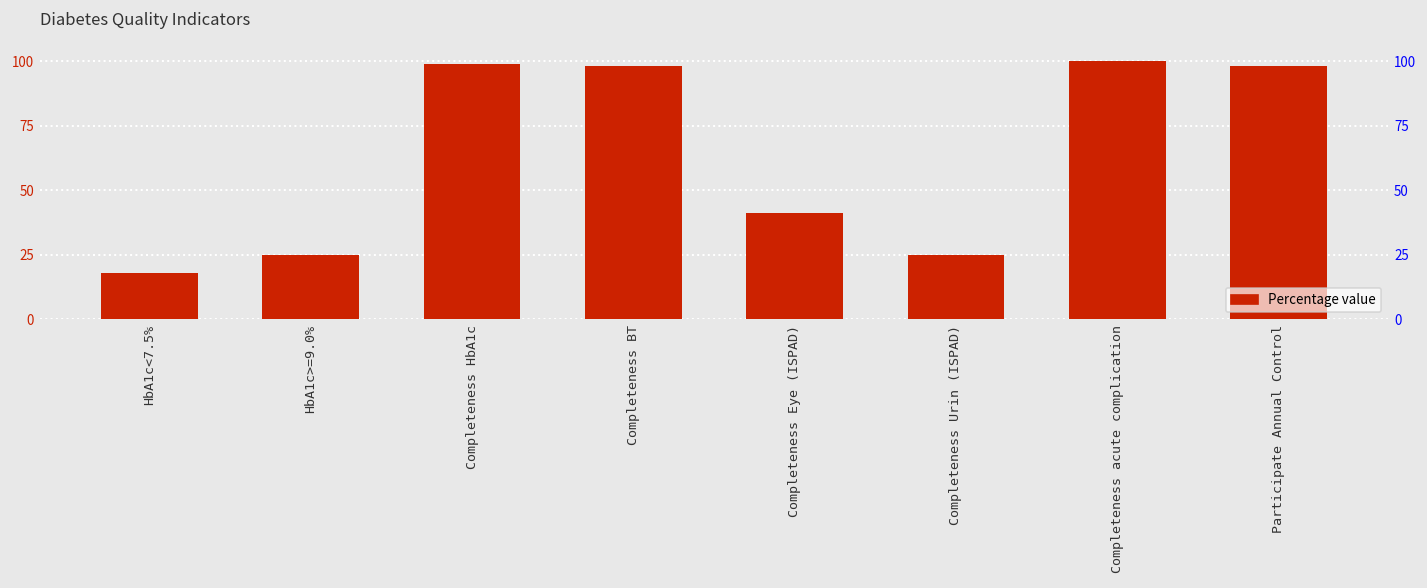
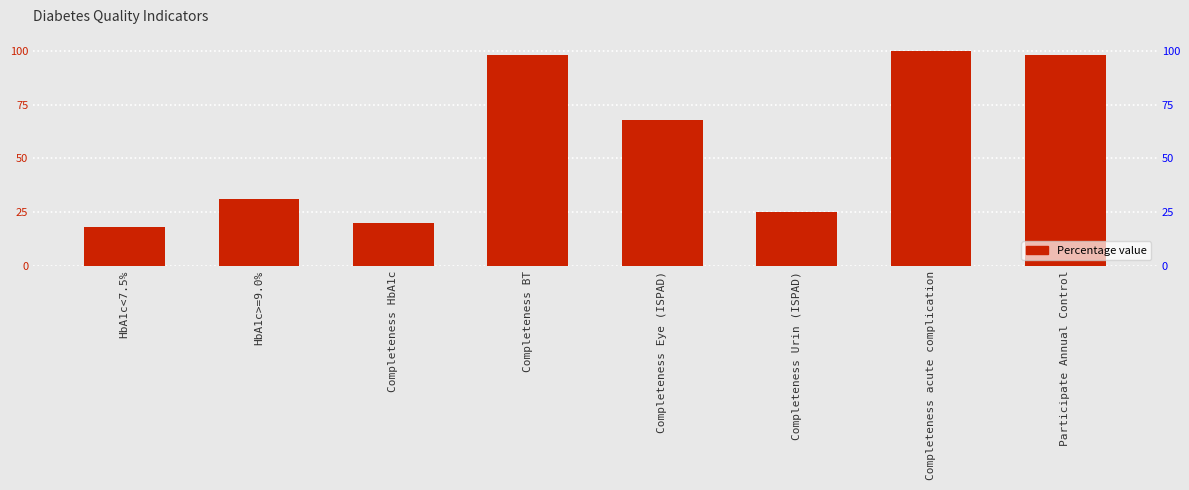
HbA1c>=9.0%: 25 -> 31
Completeness HbA1c: 99 -> 20
Completeness Eye (ISPAD): 41 -> 68
